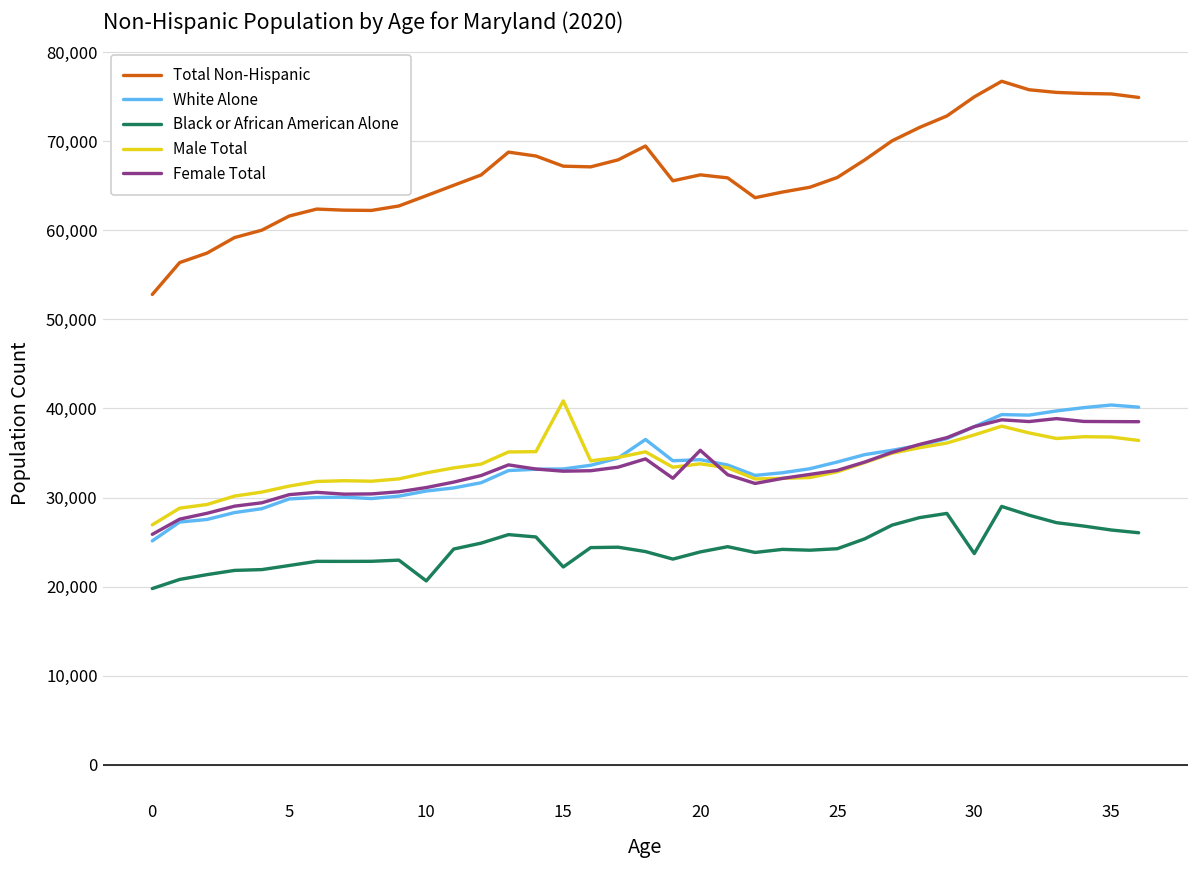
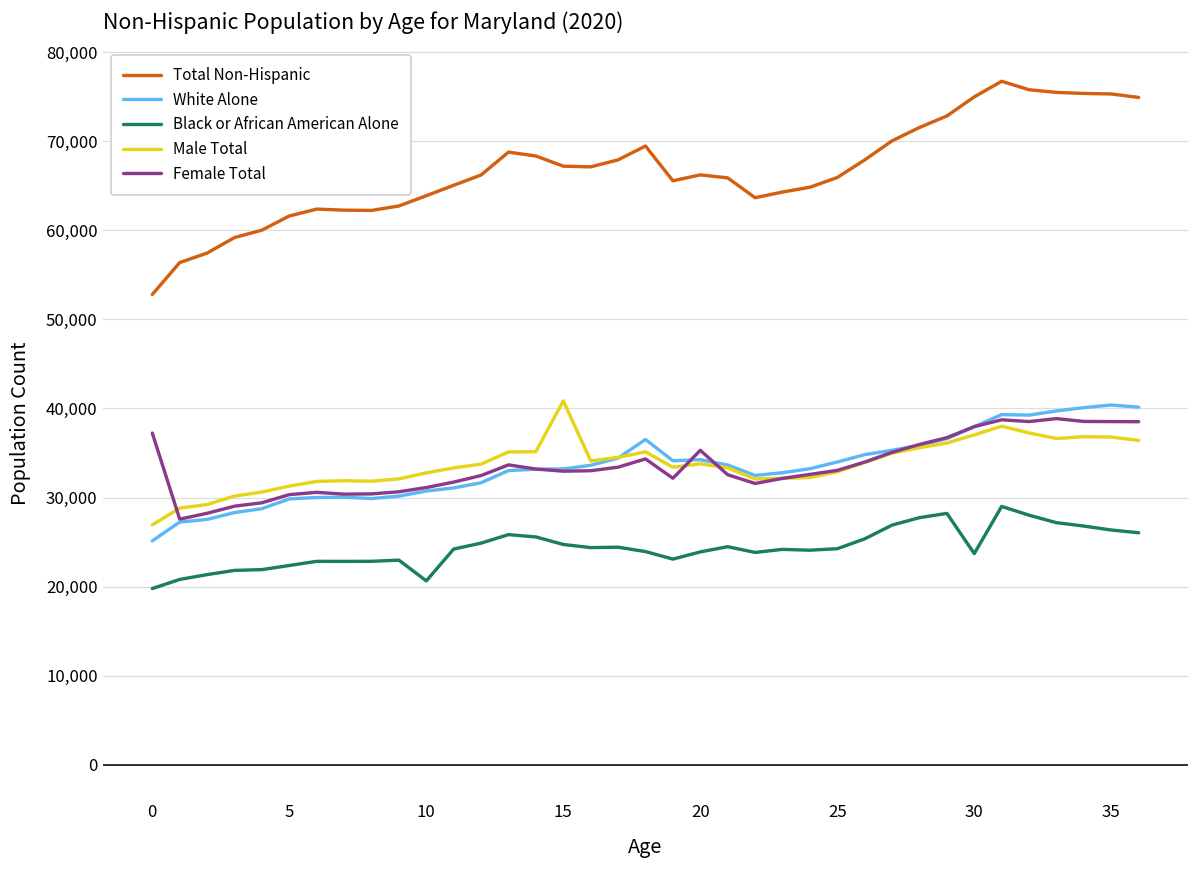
Female Total, 0: 26,000 -> 37,000
Black or African American Alone, 15: 22,000 -> 25,000
